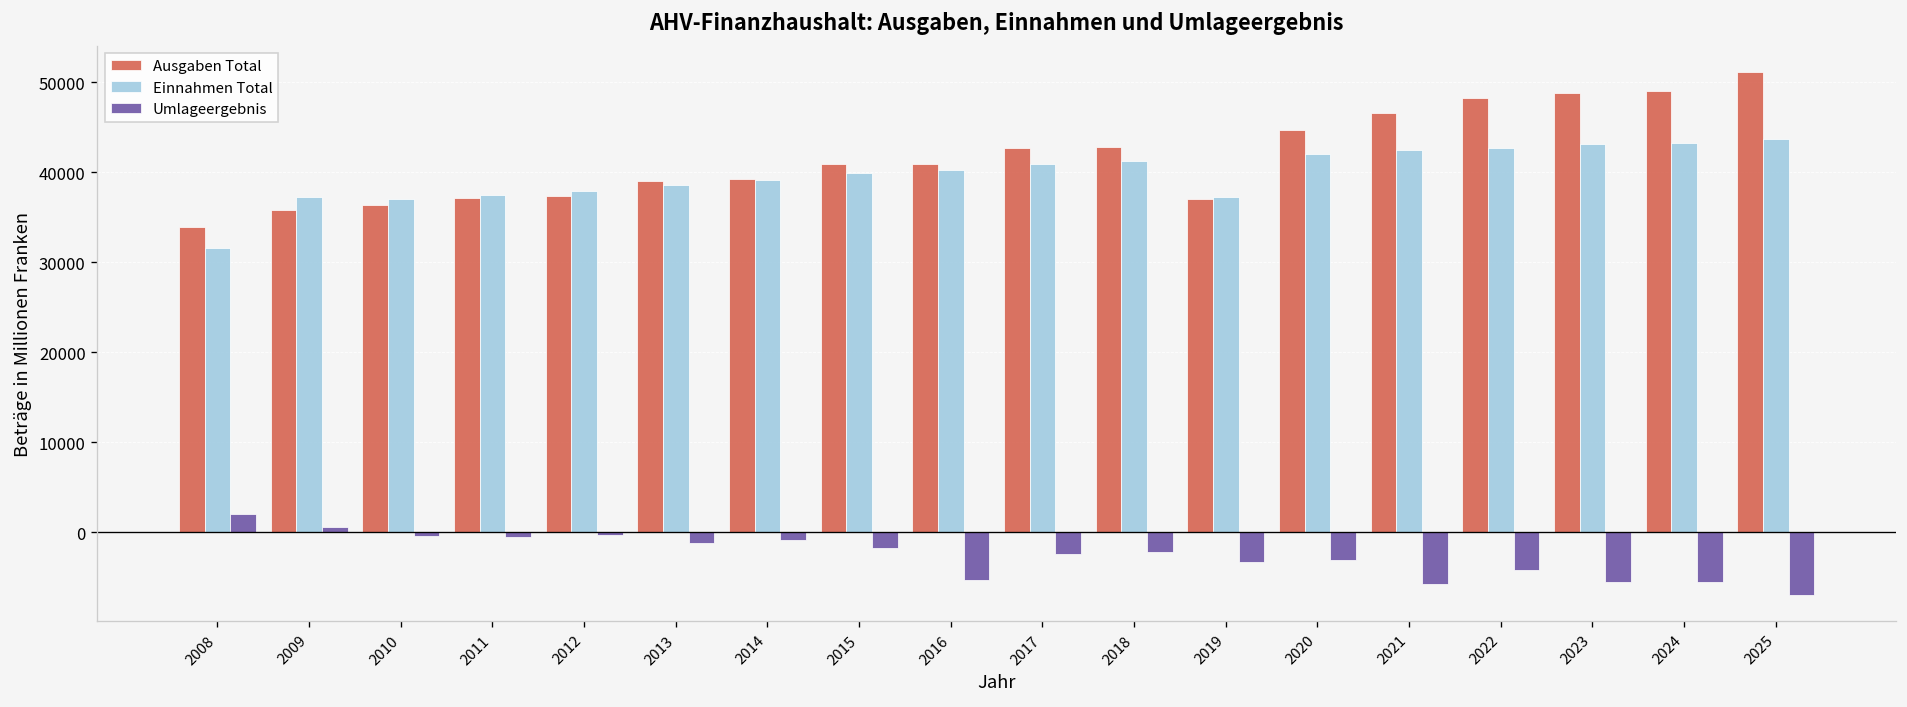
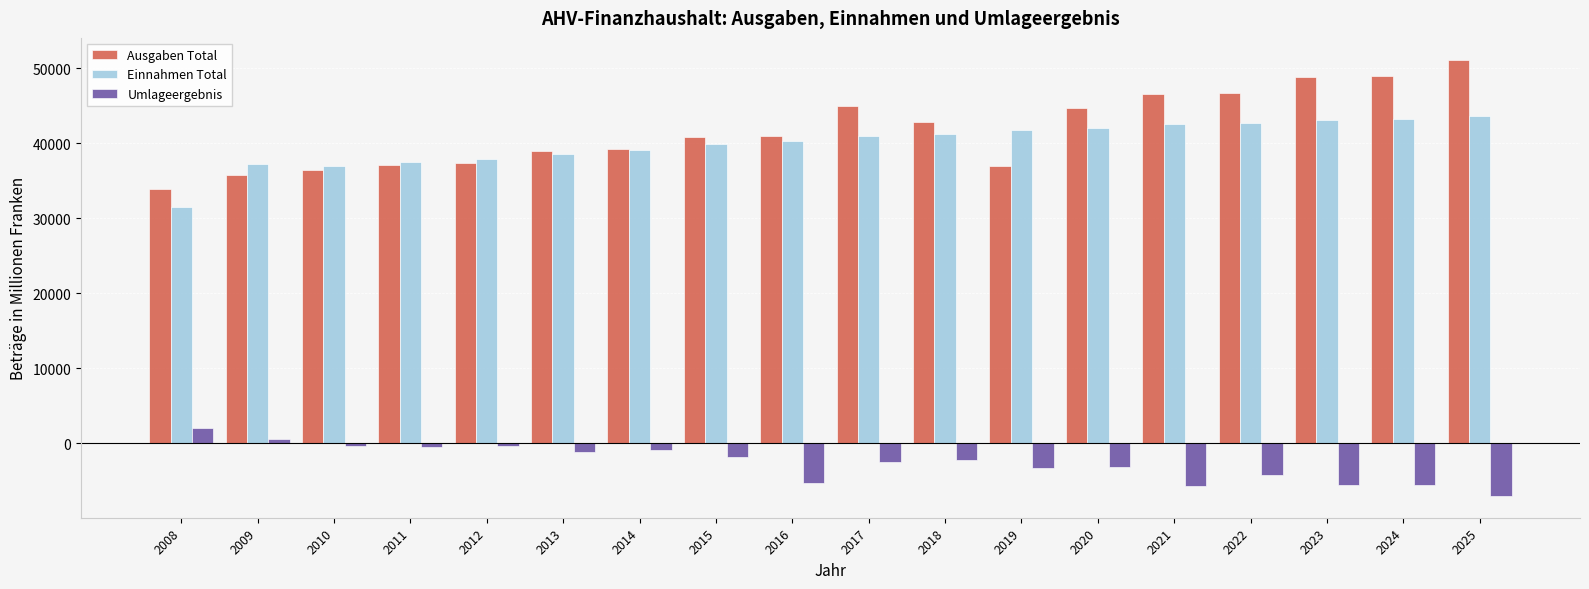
Ausgaben Total, 2017: 43000 -> 45000
Einnahmen Total, 2019: 37000 -> 42000
Ausgaben Total, 2022: 48000 -> 47000
